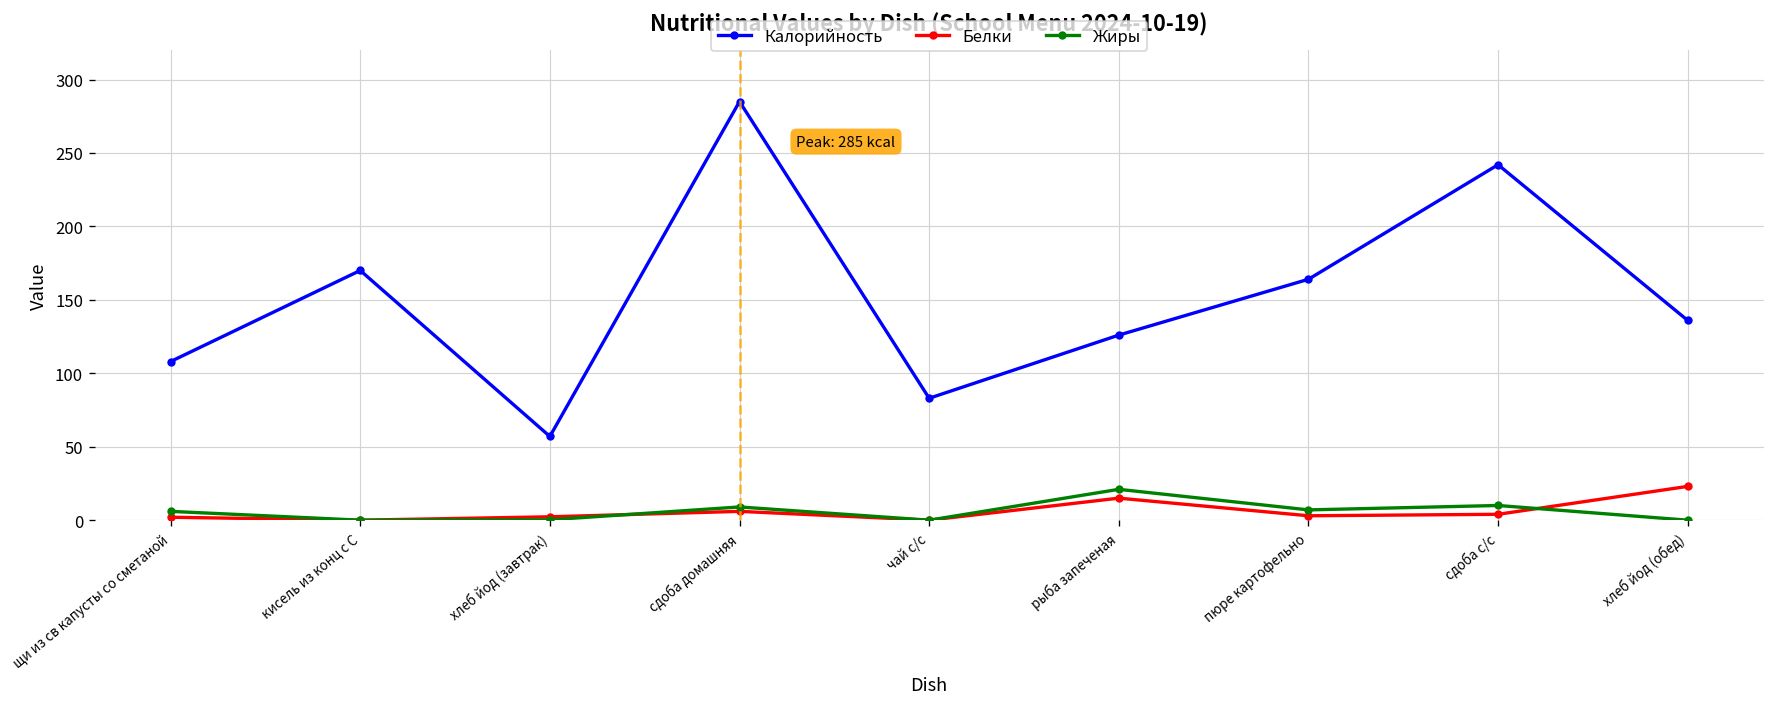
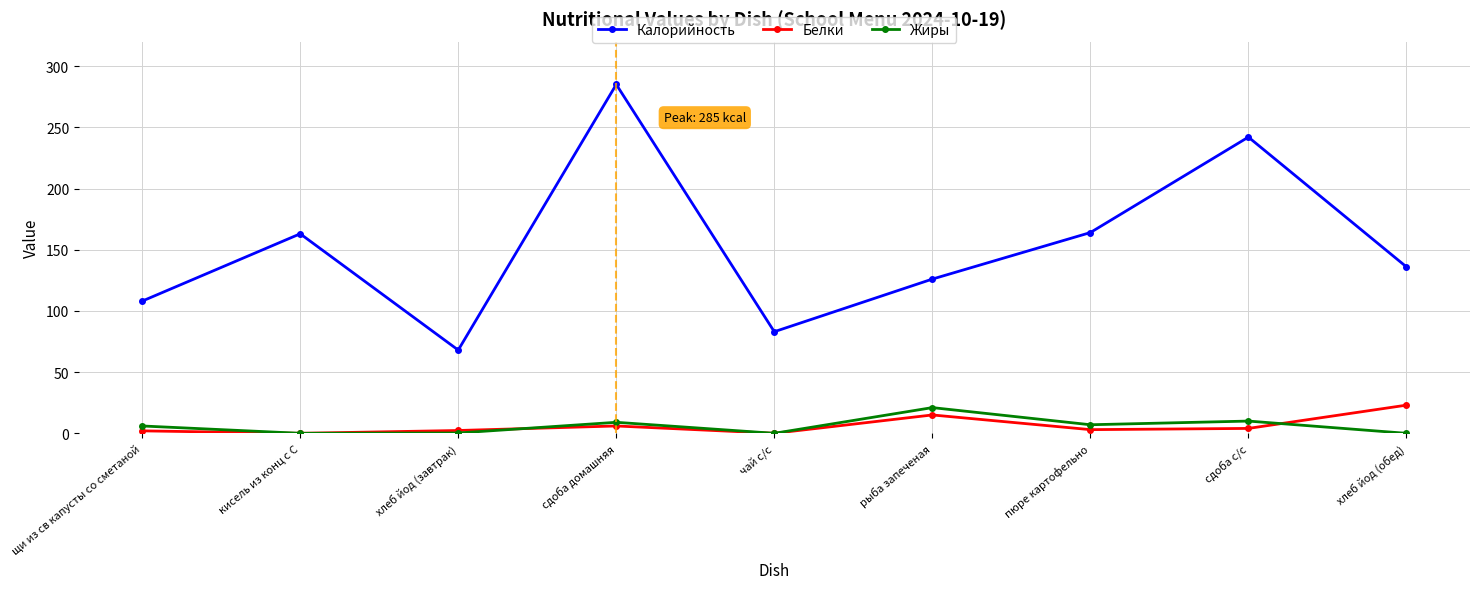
Калорийность, кисель из конц с С: 170 -> 163
Калорийность, хлеб йод (завтрак): 57 -> 68
